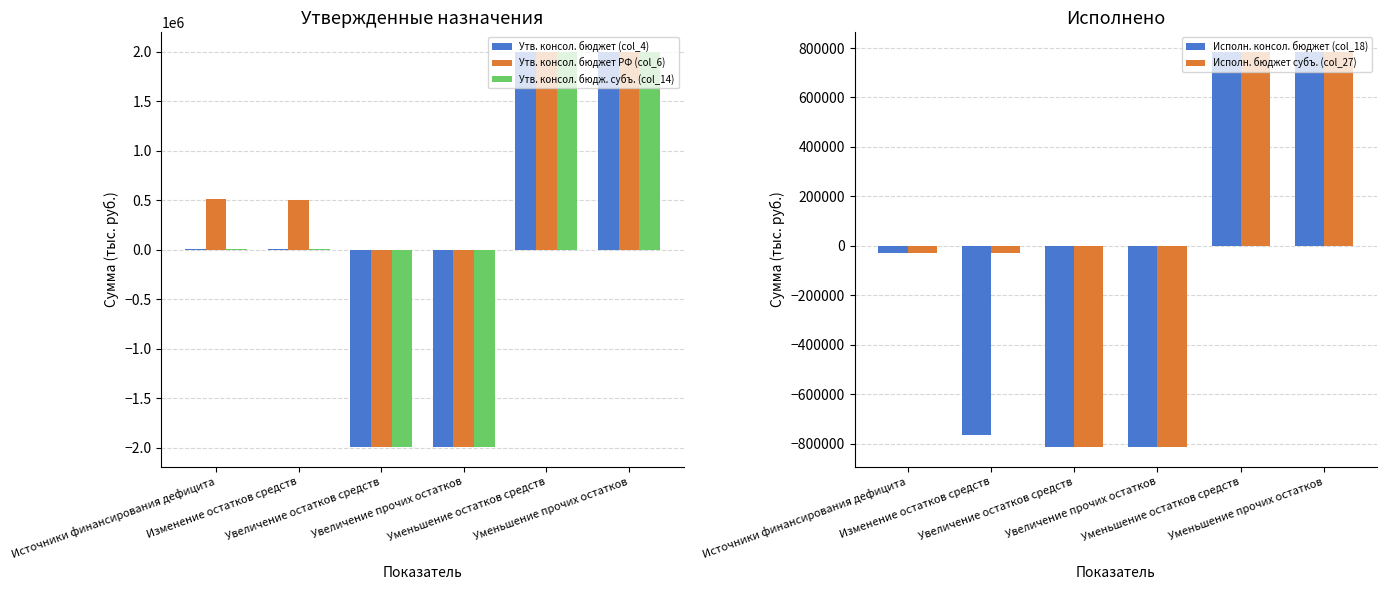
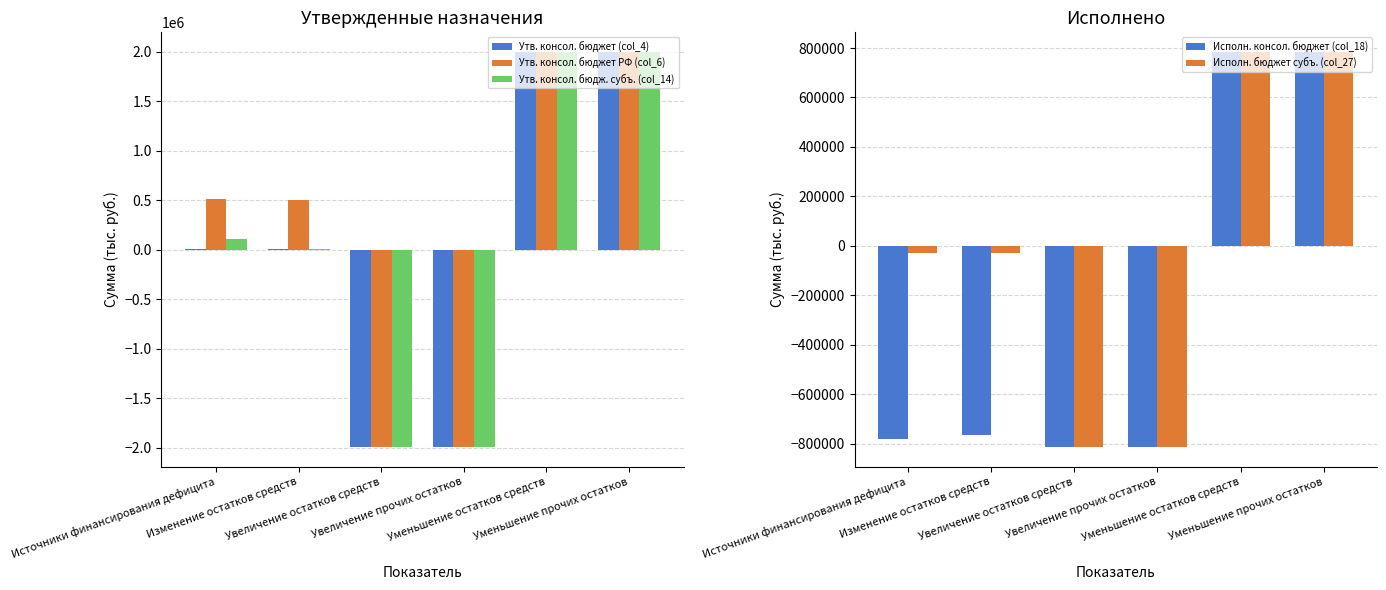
Утвержденные назначения, Утв. консол. бюдж. субъ. (col_14), Источники финансирования дефицита: 0 -> 100000
Исполнено, Исполн. консол. бюджет (col_18), Источники финансирования дефицита: -30000 -> -780000
